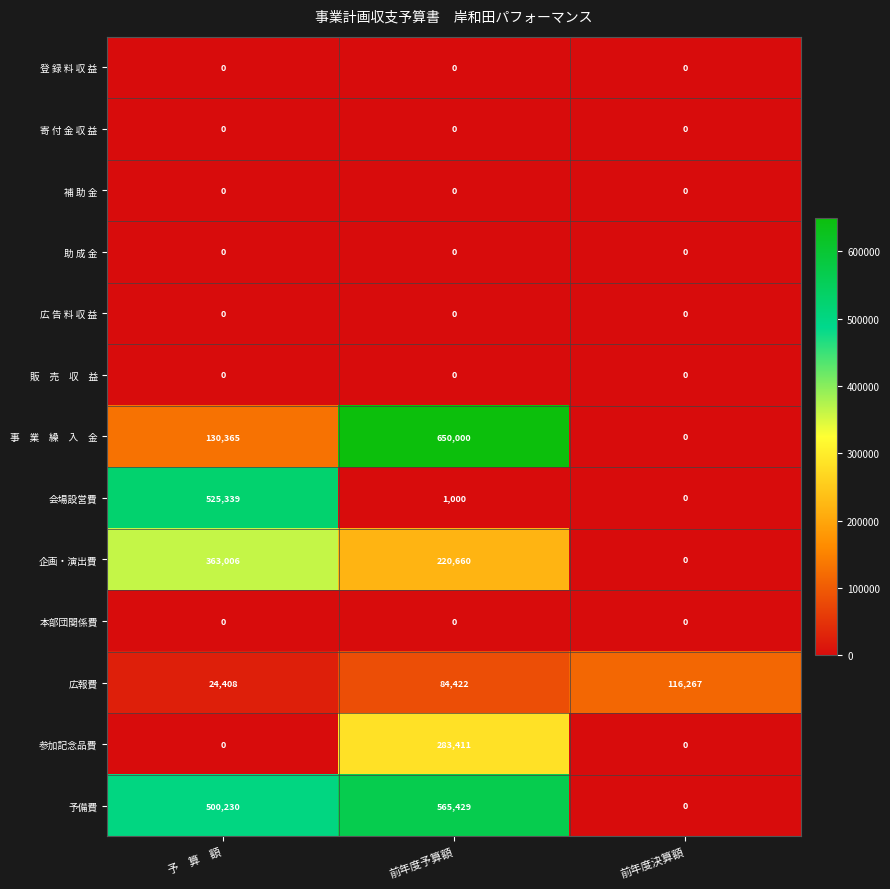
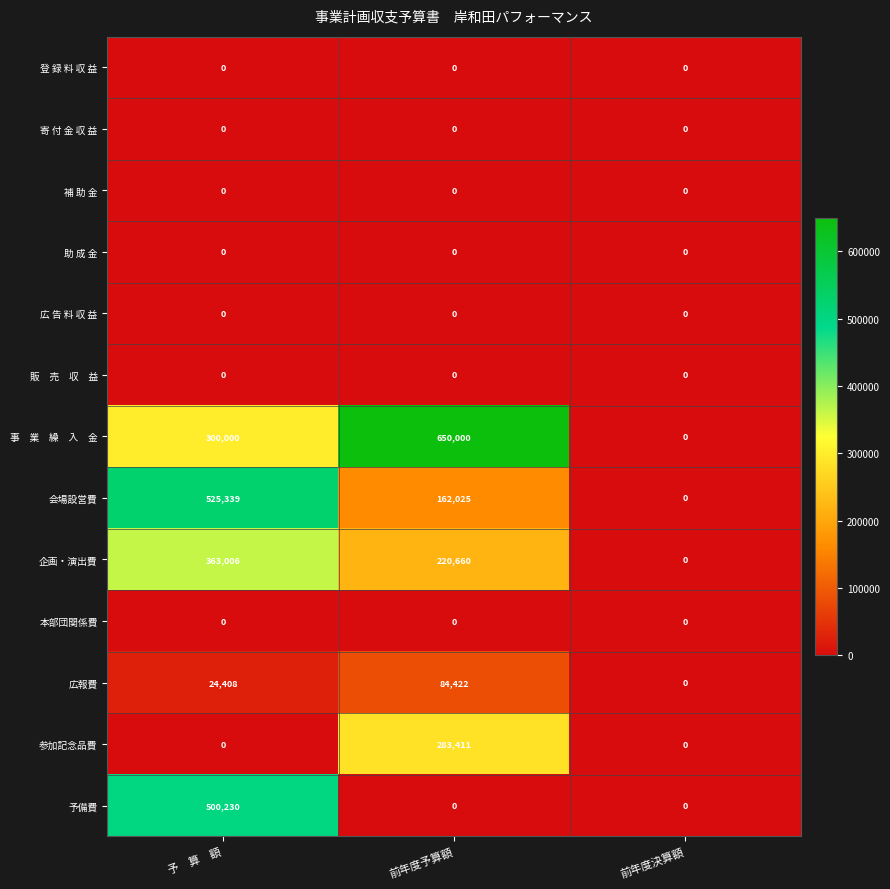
事 業 繰 入 金, 予 算 額: 130,365 -> 300,000
会場設営費, 前年度予算額: 1,000 -> 162,025
広報費, 前年度決算額: 116,267 -> 0
予備費, 前年度予算額: 565,429 -> 0
